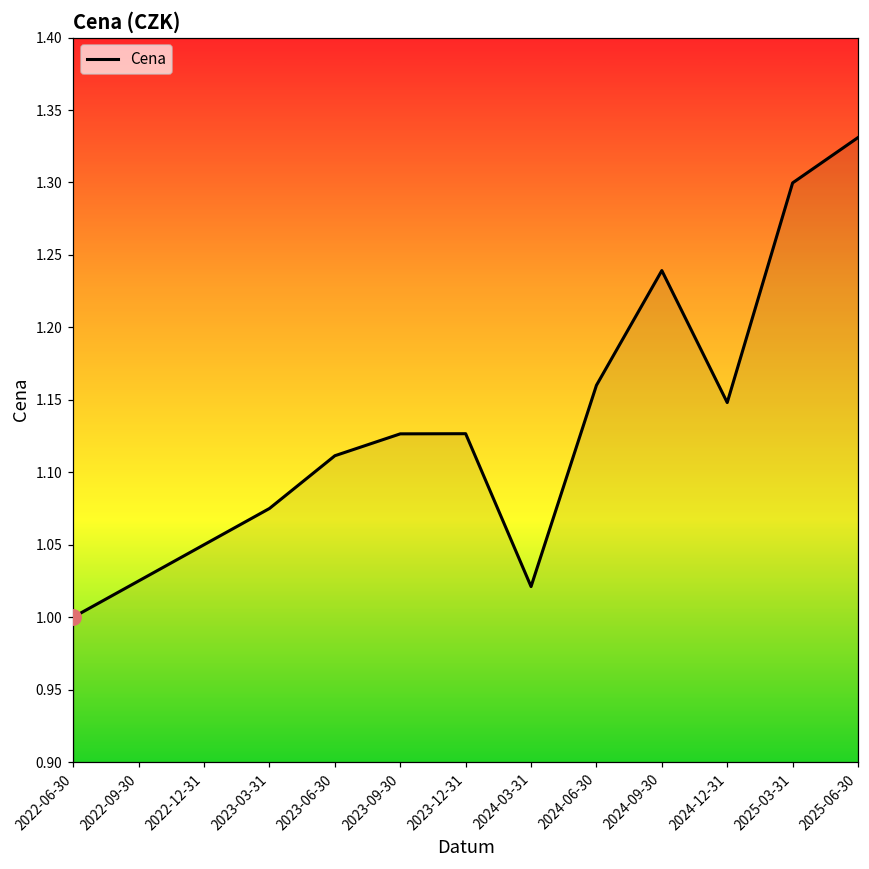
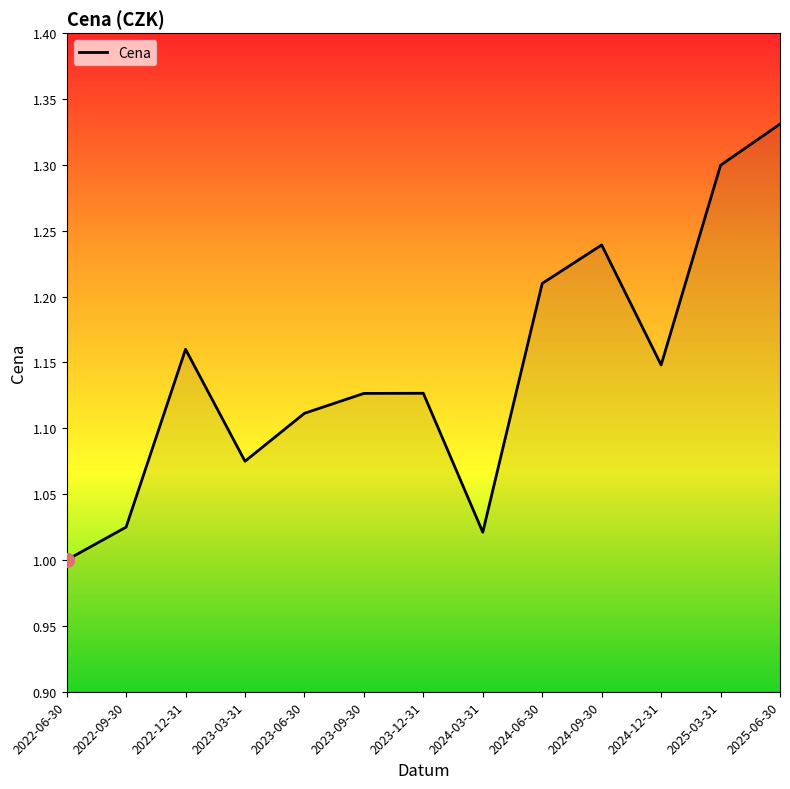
Cena, 2022-12-31: 1.05 -> 1.16
Cena, 2024-06-30: 1.16 -> 1.21
